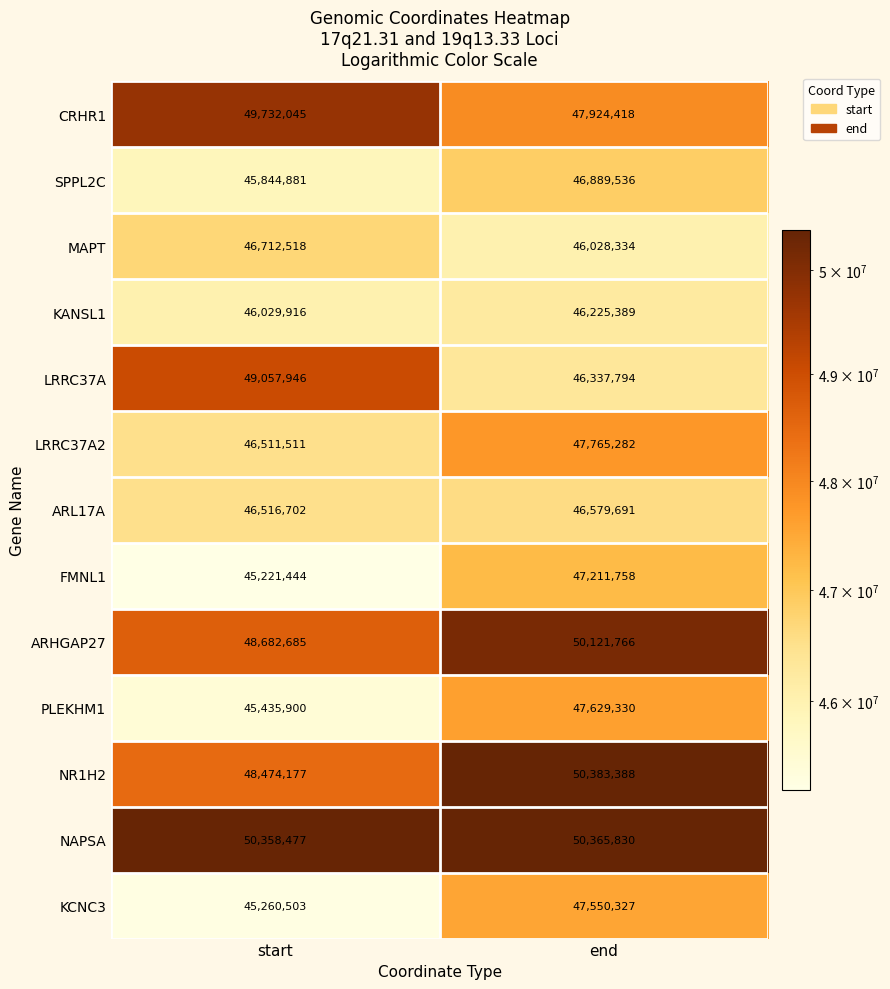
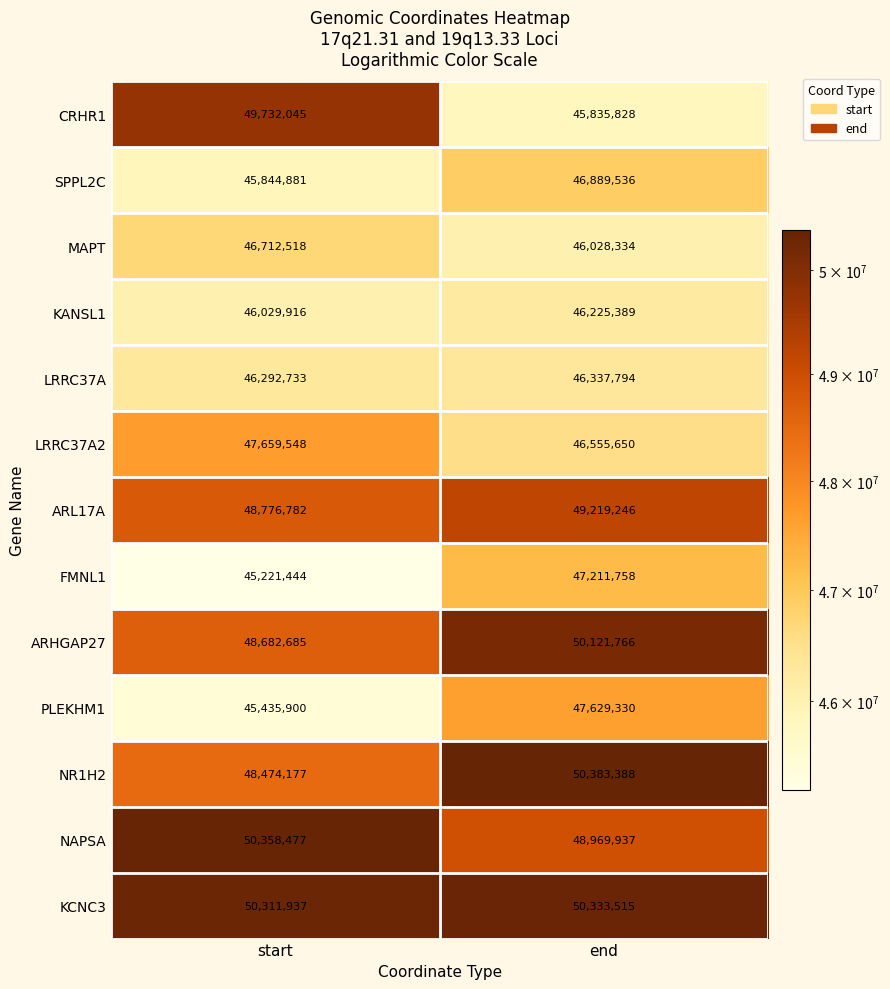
CRHR1, end: 47,924,418 -> 45,835,828
LRRC37A, start: 49,057,946 -> 46,292,733
LRRC37A2, start: 46,511,511 -> 47,659,548
LRRC37A2, end: 47,765,282 -> 46,555,650
ARL17A, start: 46,516,702 -> 48,776,782
ARL17A, end: 46,579,691 -> 49,219,246
NAPSA, end: 50,365,830 -> 48,969,937
KCNC3, start: 45,260,503 -> 50,311,937
KCNC3, end: 47,550,327 -> 50,333,515
